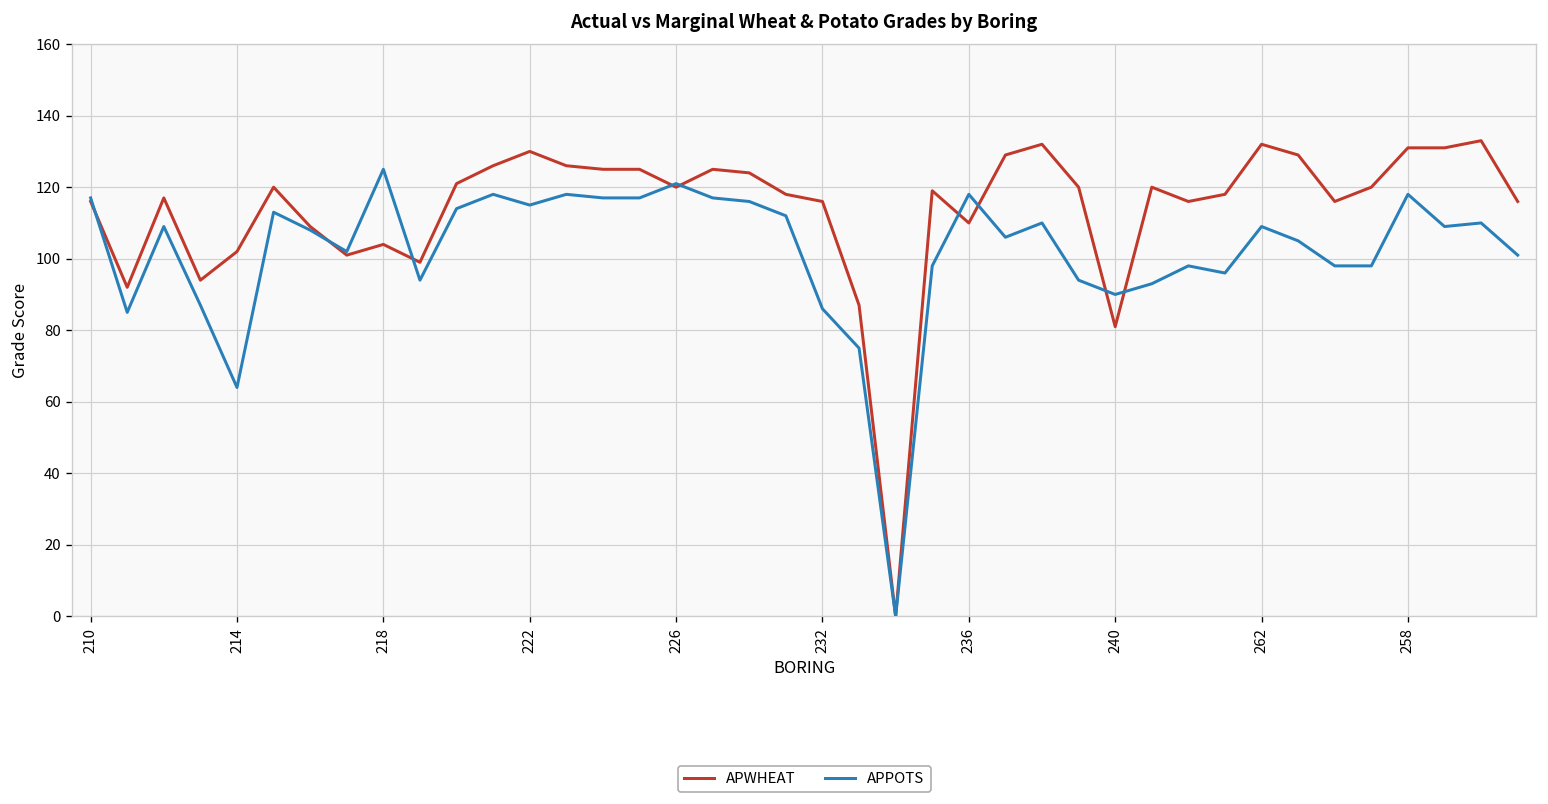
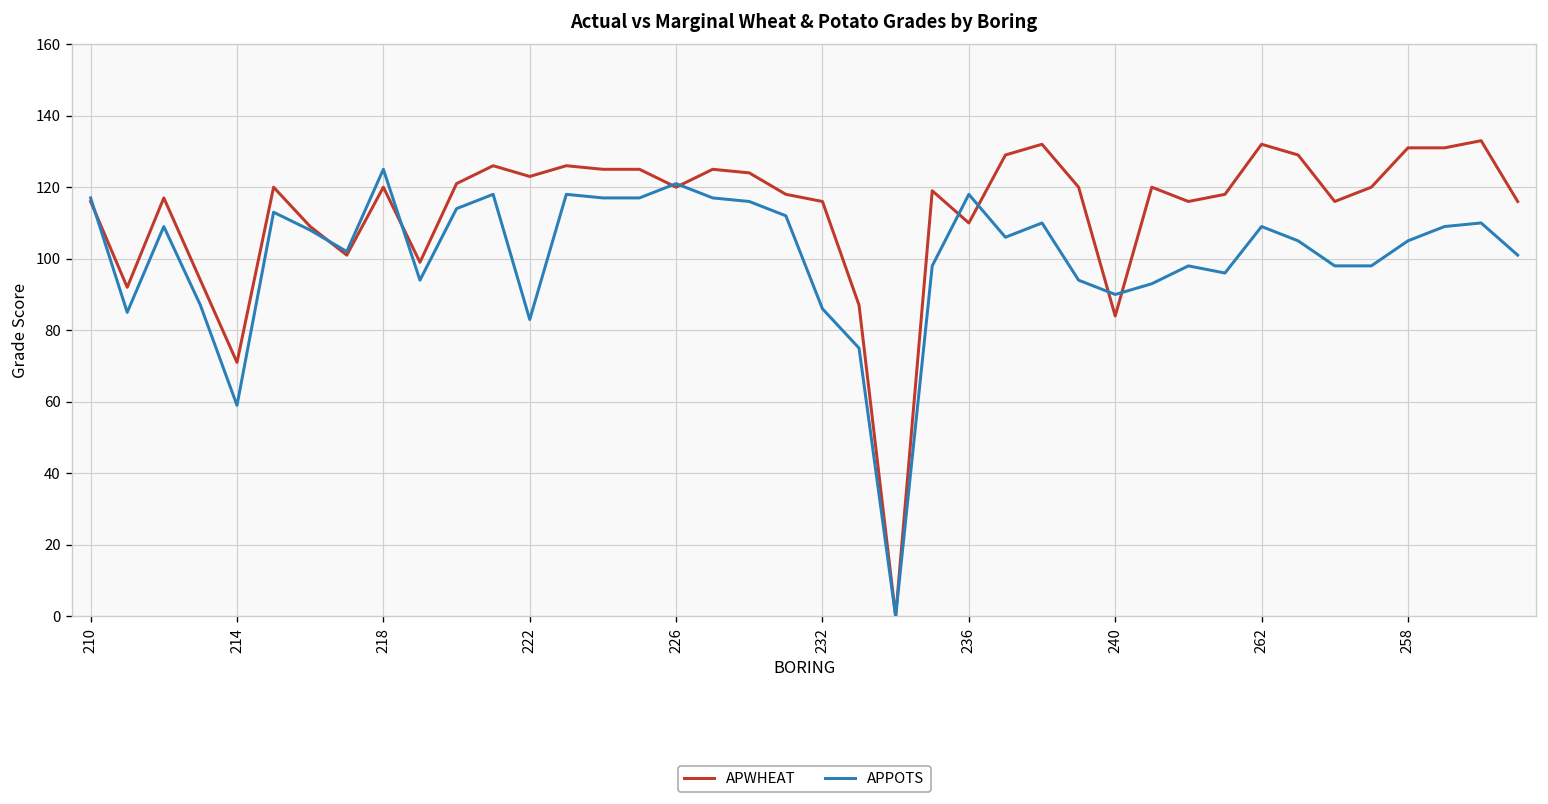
APWHEAT, 214: 102 -> 71
APPOTS, 214: 64 -> 59
APWHEAT, 218: 104 -> 120
APWHEAT, 222: 130 -> 123
APPOTS, 222: 115 -> 83
APWHEAT, 240: 81 -> 84
APPOTS, 258: 118 -> 105
